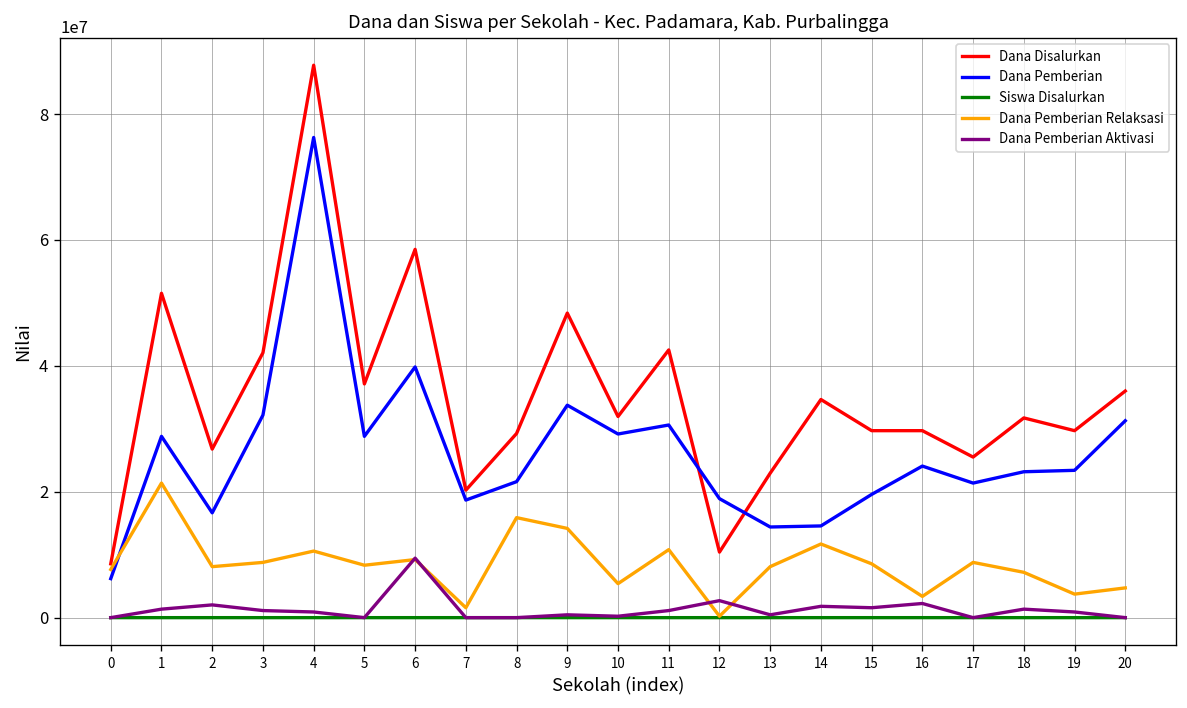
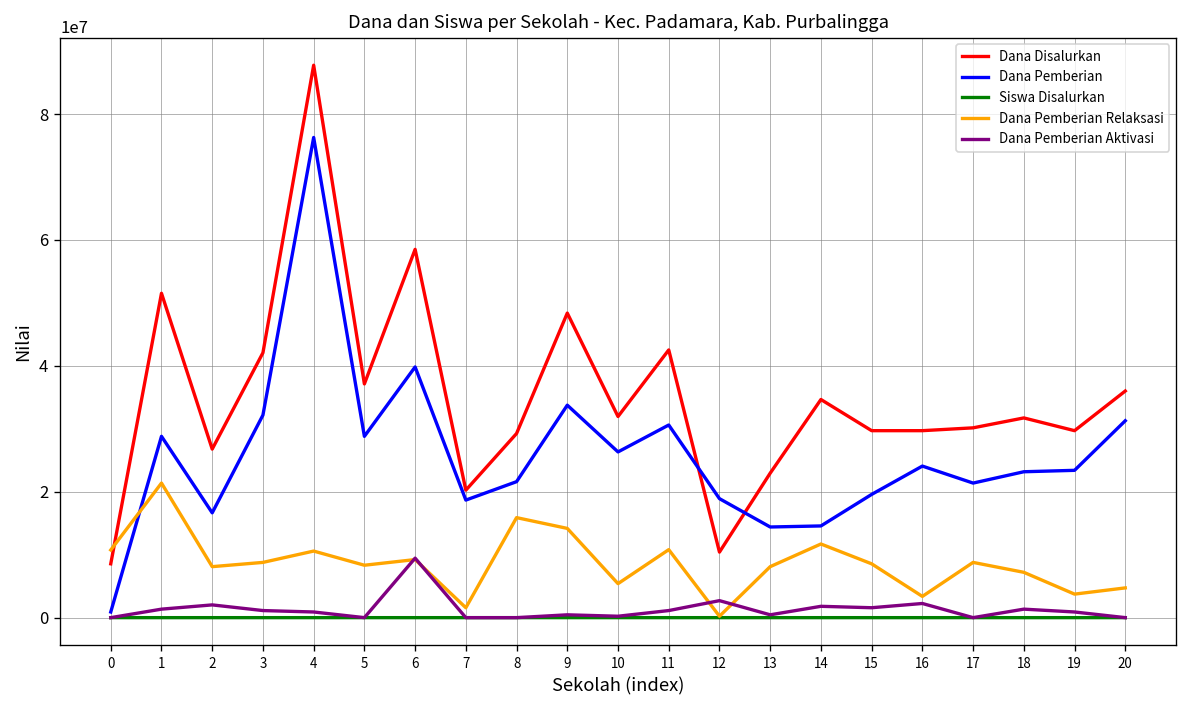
Dana Pemberian, 0: 6000000 -> 1000000
Dana Pemberian Relaksasi, 0: 8000000 -> 11000000
Dana Pemberian, 10: 29000000 -> 26000000
Dana Disalurkan, 17: 26000000 -> 30000000
